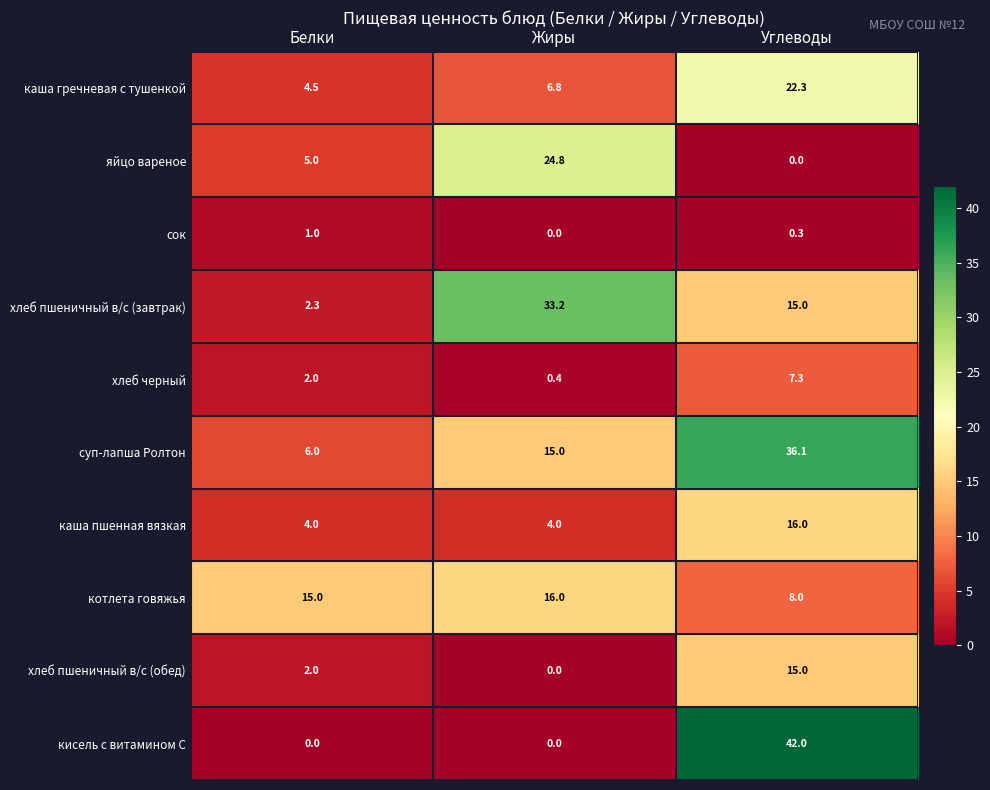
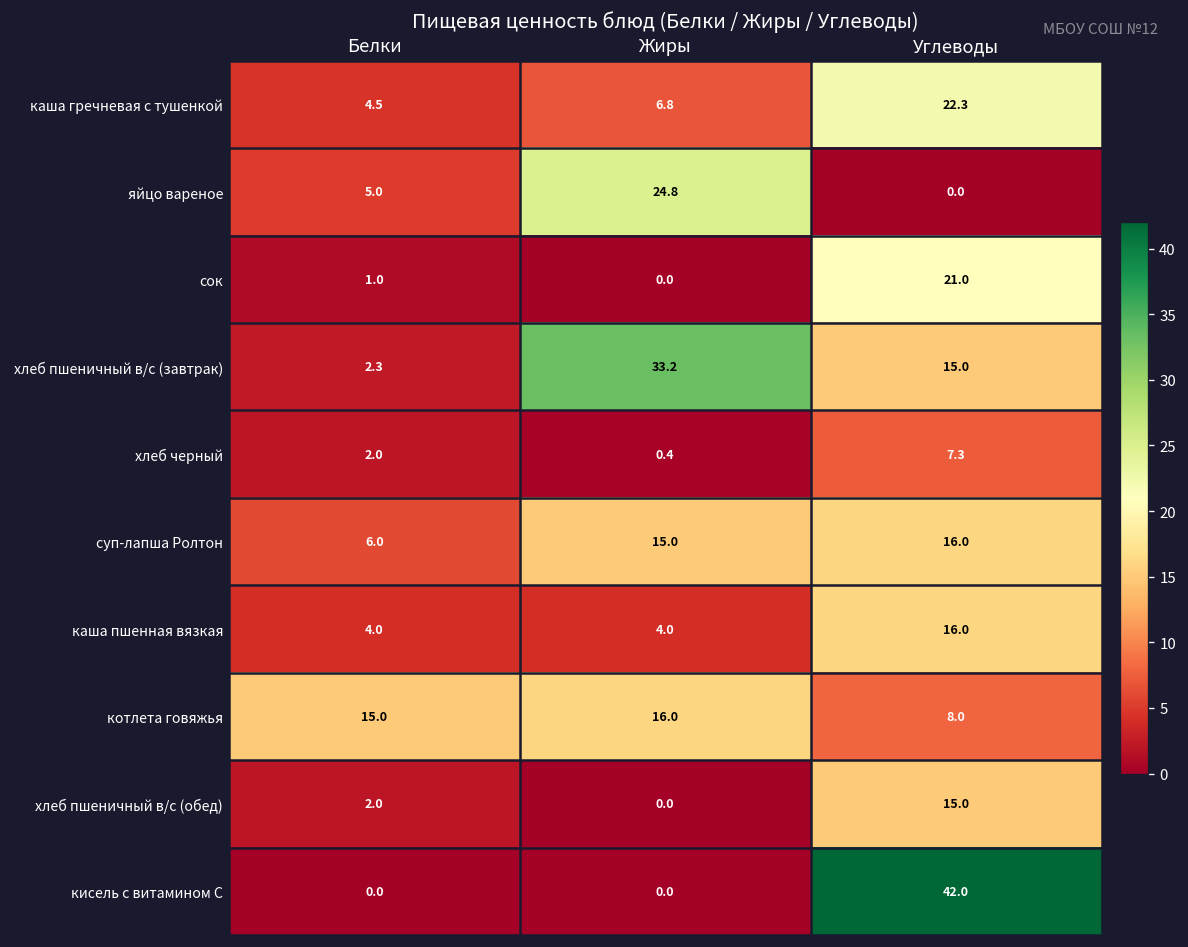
сок, Углеводы: 0.3 -> 21.0
суп-лапша Ролтон, Углеводы: 36.1 -> 16.0
